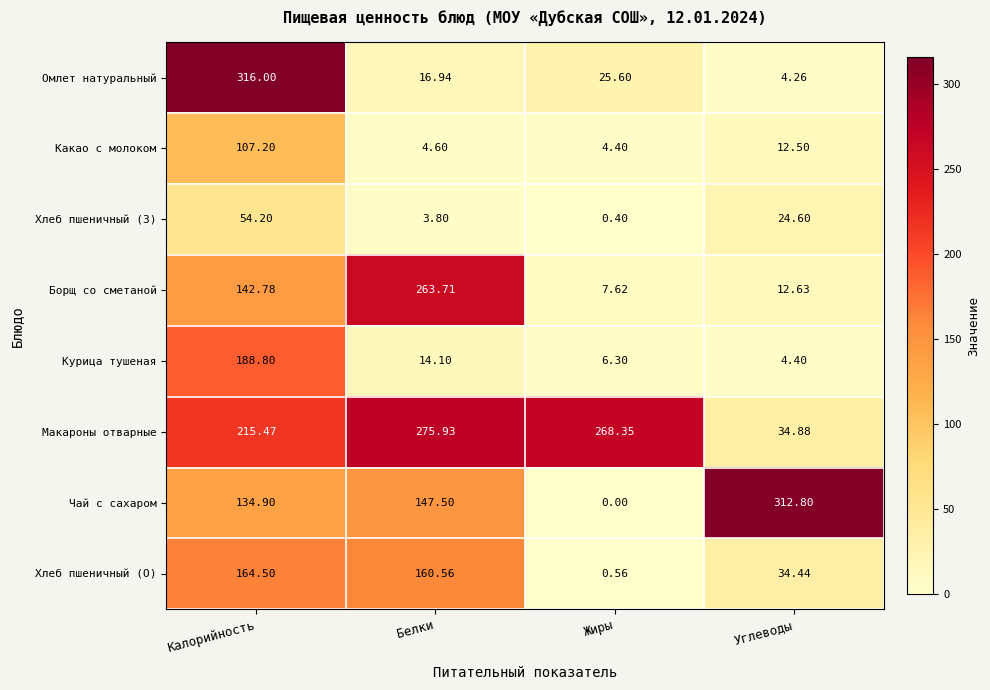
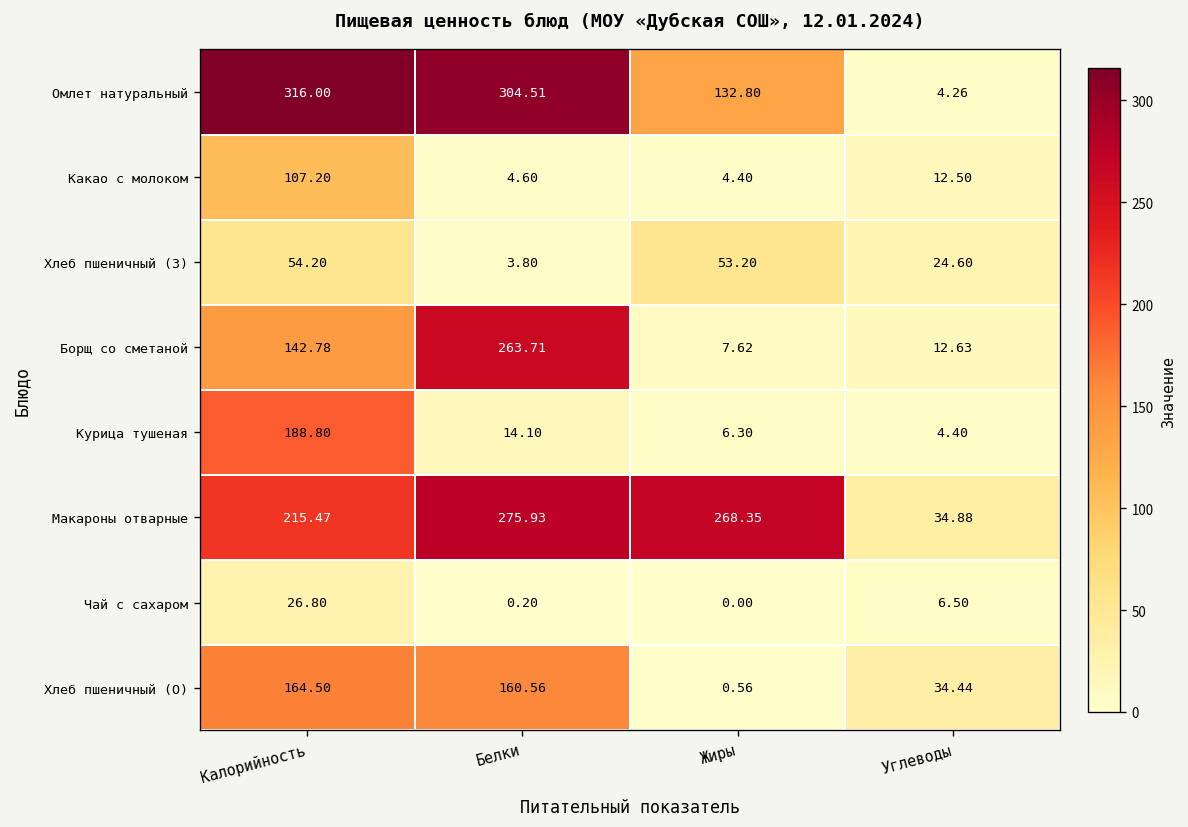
Омлет натуральный, Белки: 16.94 -> 304.51
Омлет натуральный, Жиры: 25.60 -> 132.80
Хлеб пшеничный (З), Жиры: 0.40 -> 53.20
Чай с сахаром, Калорийность: 134.90 -> 26.80
Чай с сахаром, Белки: 147.50 -> 0.20
Чай с сахаром, Углеводы: 312.80 -> 6.50
